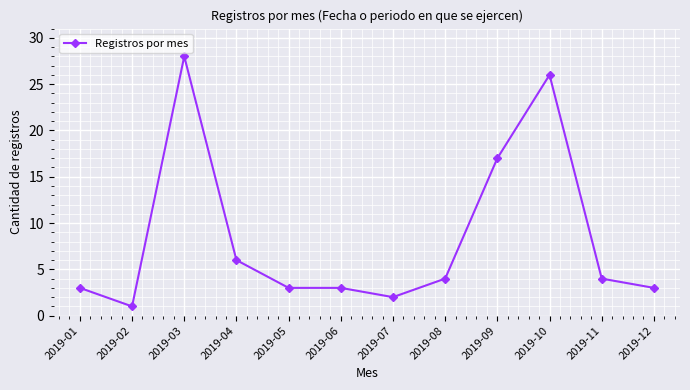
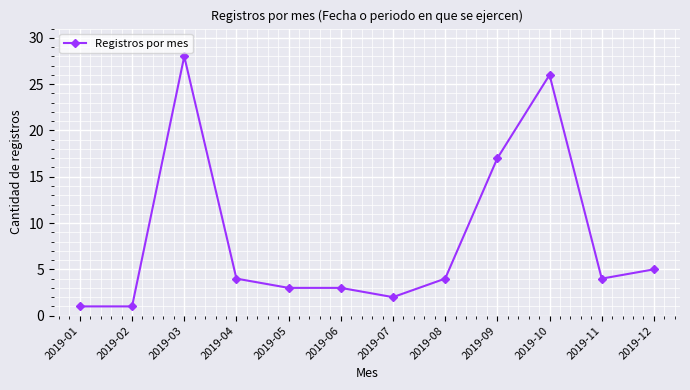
2019-01: 3 -> 1
2019-04: 6 -> 4
2019-12: 3 -> 5
